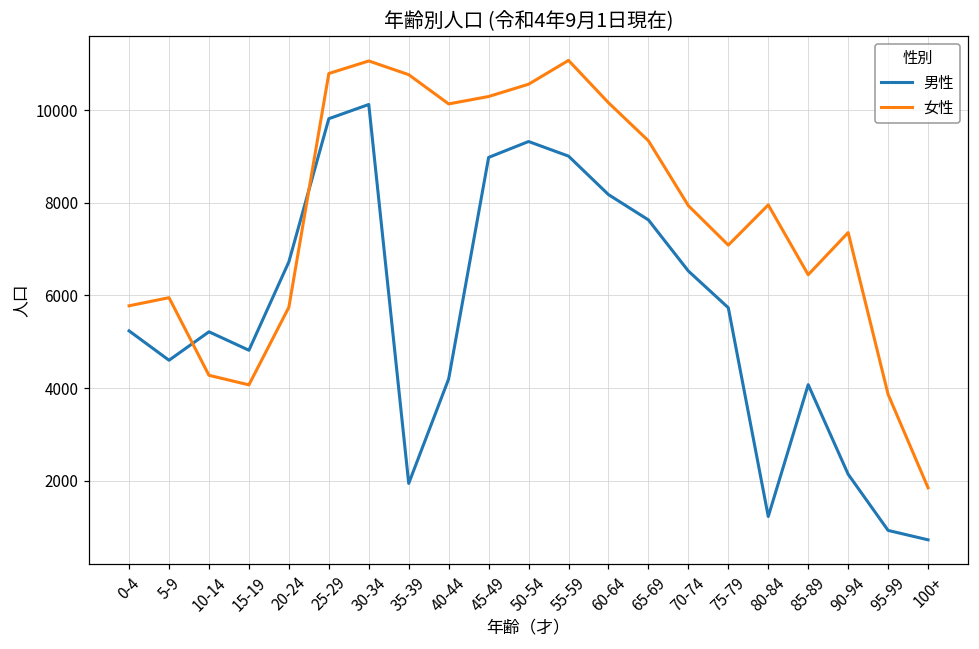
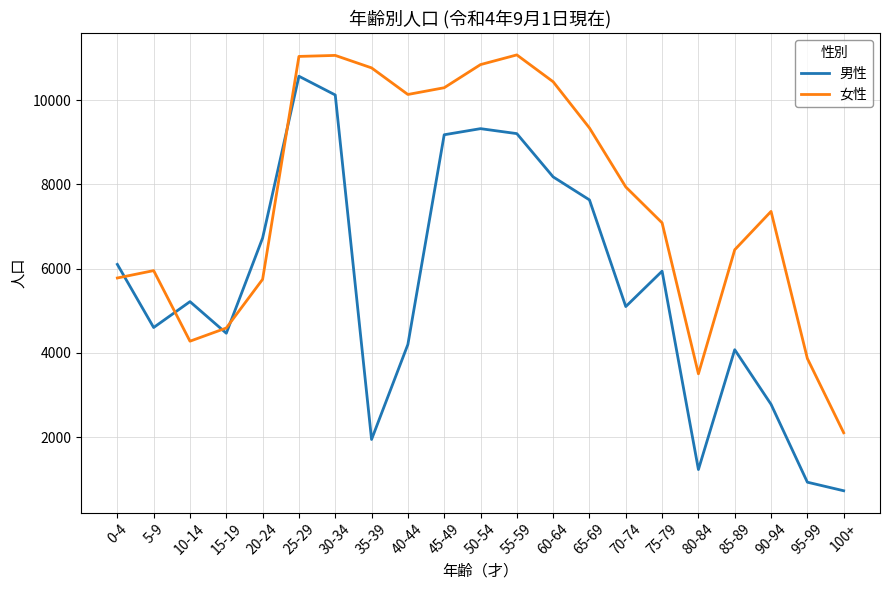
男性, 0-4: 5200 -> 6100
男性, 15-19: 4800 -> 4500
女性, 15-19: 4100 -> 4600
男性, 25-29: 9800 -> 10600
女性, 25-29: 10800 -> 11000
男性, 45-49: 9000 -> 9200
女性, 50-54: 10600 -> 10800
男性, 55-59: 9000 -> 9200
女性, 60-64: 10200 -> 10400
男性, 70-74: 6500 -> 5100
男性, 75-79: 5700 -> 5900
女性, 80-84: 8000 -> 3500
男性, 90-94: 2100 -> 2800
女性, 100+: 1900 -> 2100
